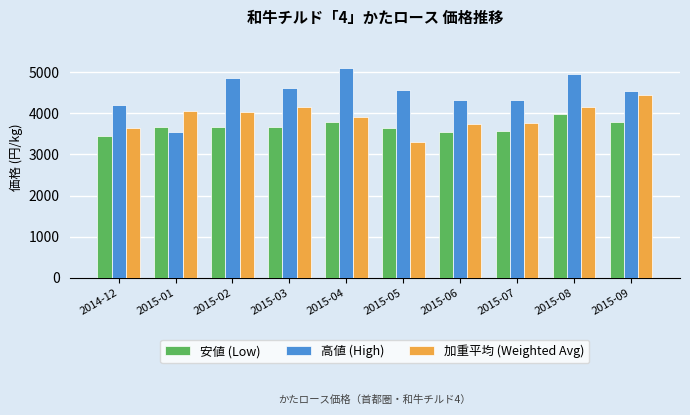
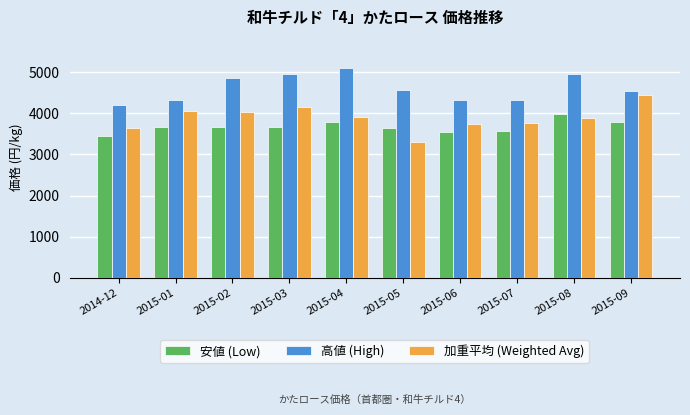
高値 (High), 2015-01: 3600 -> 4300
高値 (High), 2015-03: 4600 -> 5000
加重平均 (Weighted Avg), 2015-08: 4200 -> 3900
